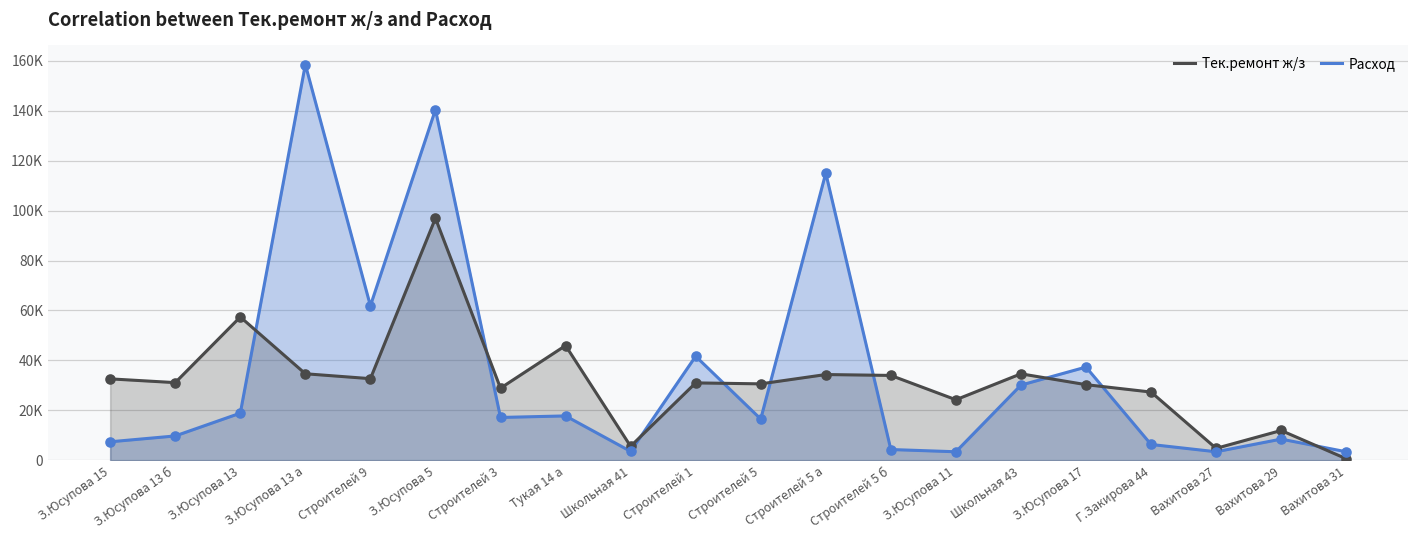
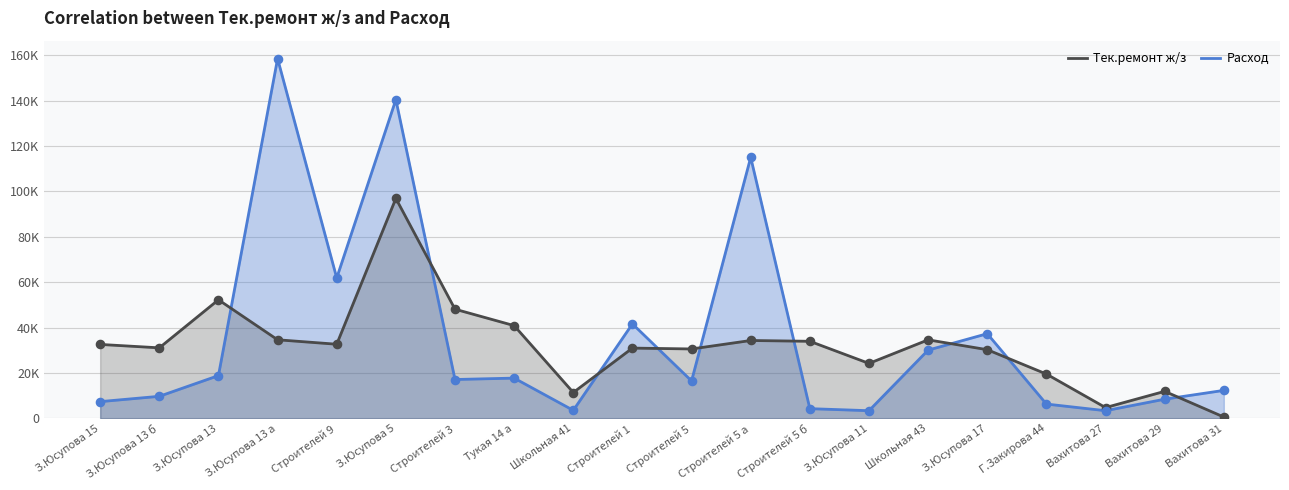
Тек.ремонт ж/з, З.Юсупова 13: 57000 -> 52000
Тек.ремонт ж/з, Строителей 3: 29000 -> 48000
Тек.ремонт ж/з, Тукая 14 а: 46000 -> 41000
Тек.ремонт ж/з, Школьная 41: 6000 -> 11000
Тек.ремонт ж/з, Г.Закирова 44: 27000 -> 20000
Расход, Вахитова 31: 3000 -> 12000
